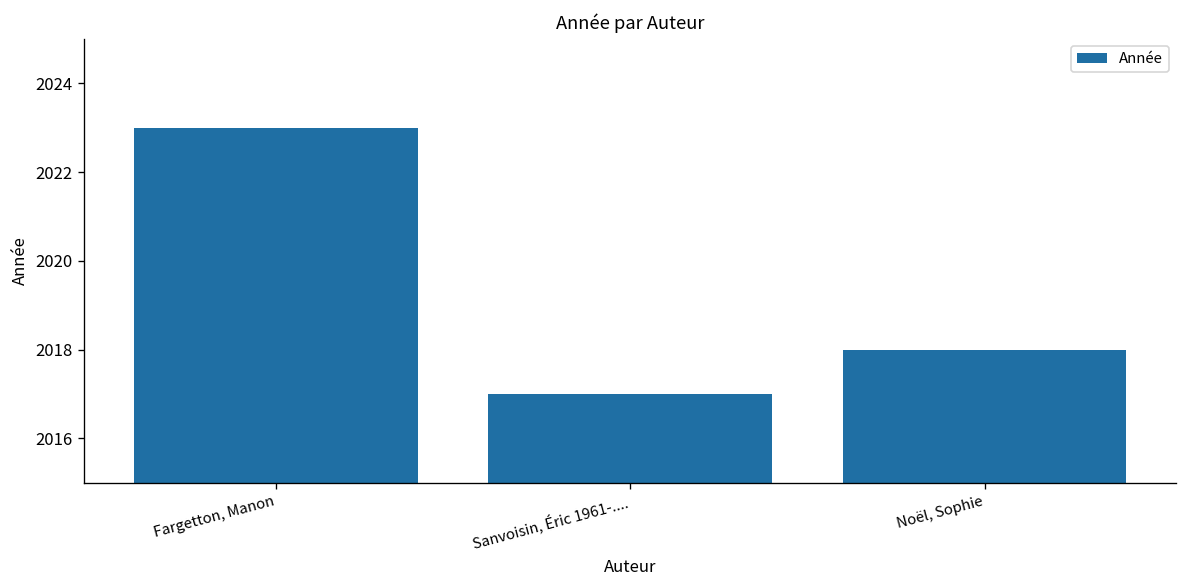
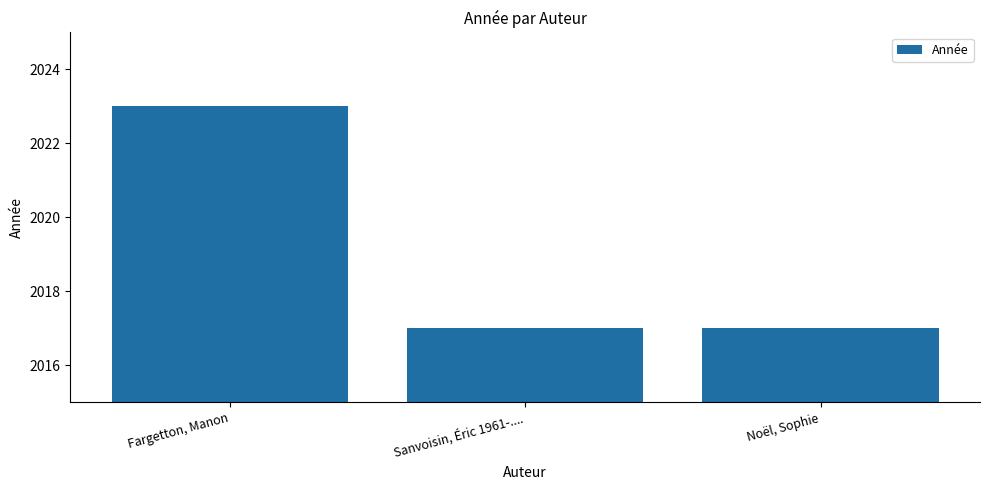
Noël, Sophie: 2018 -> 2017
